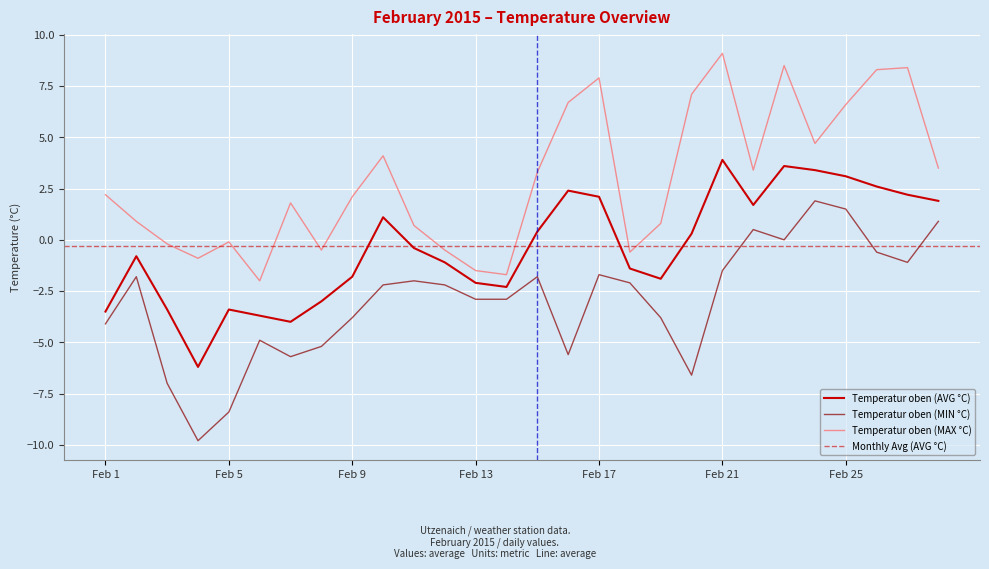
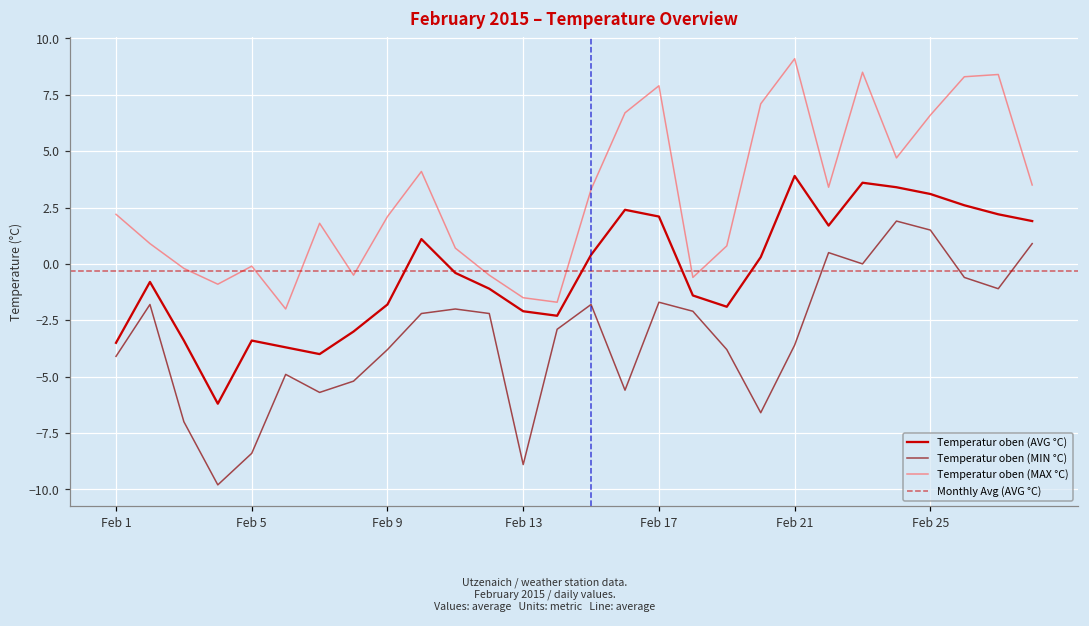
Temperatur oben (MIN °C), Feb 13: -2.9 -> -8.9
Temperatur oben (MIN °C), Feb 21: -1.5 -> -3.6
